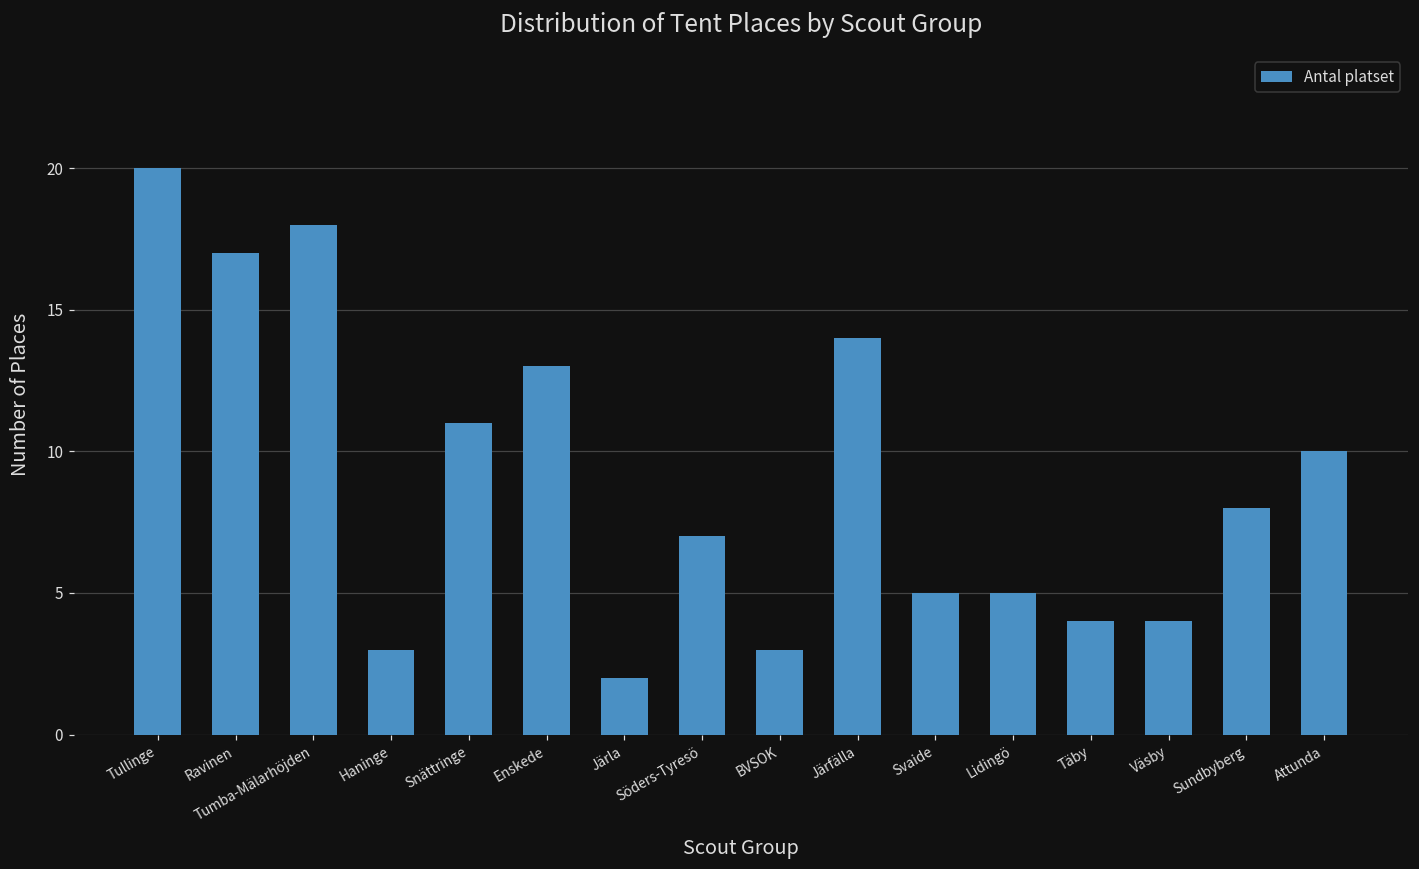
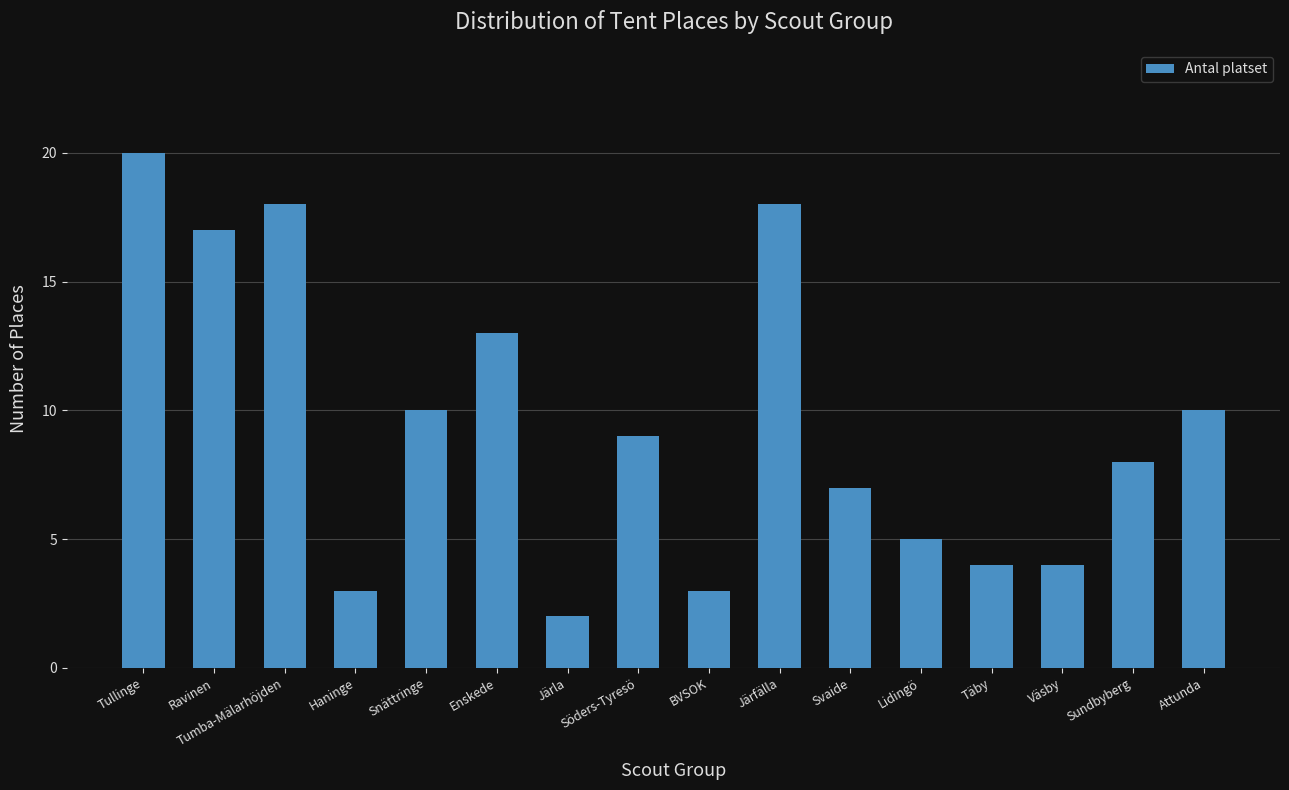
Snättringe: 11 -> 10
Söders-Tyresö: 7 -> 9
Järfälla: 14 -> 18
Svaide: 5 -> 7
